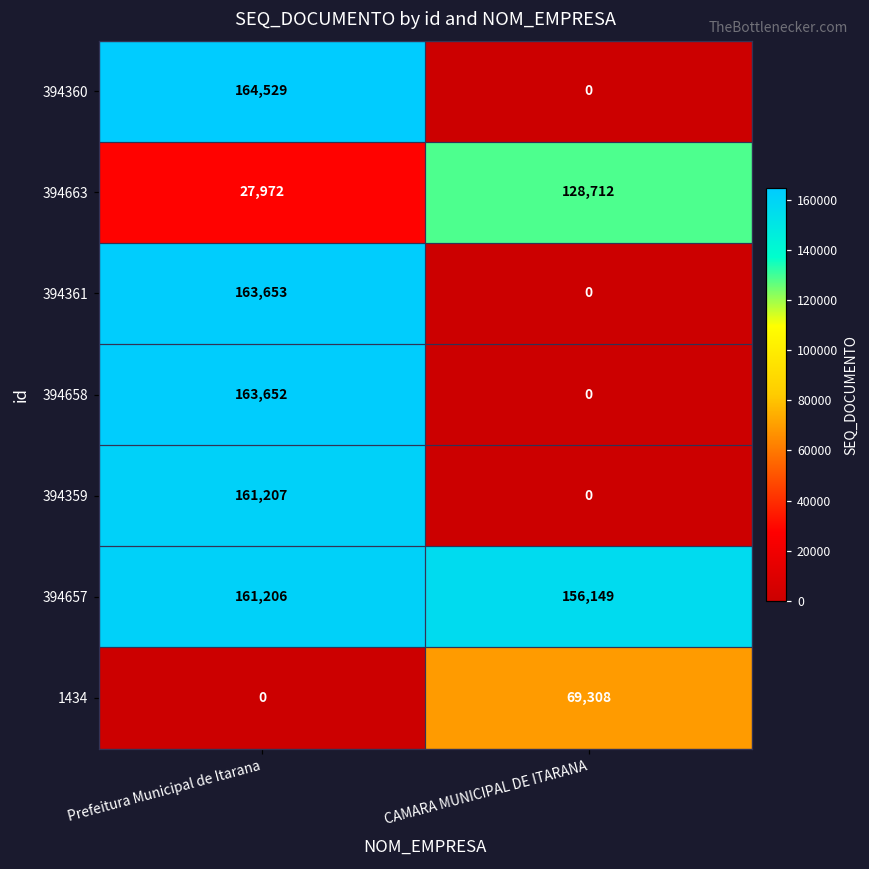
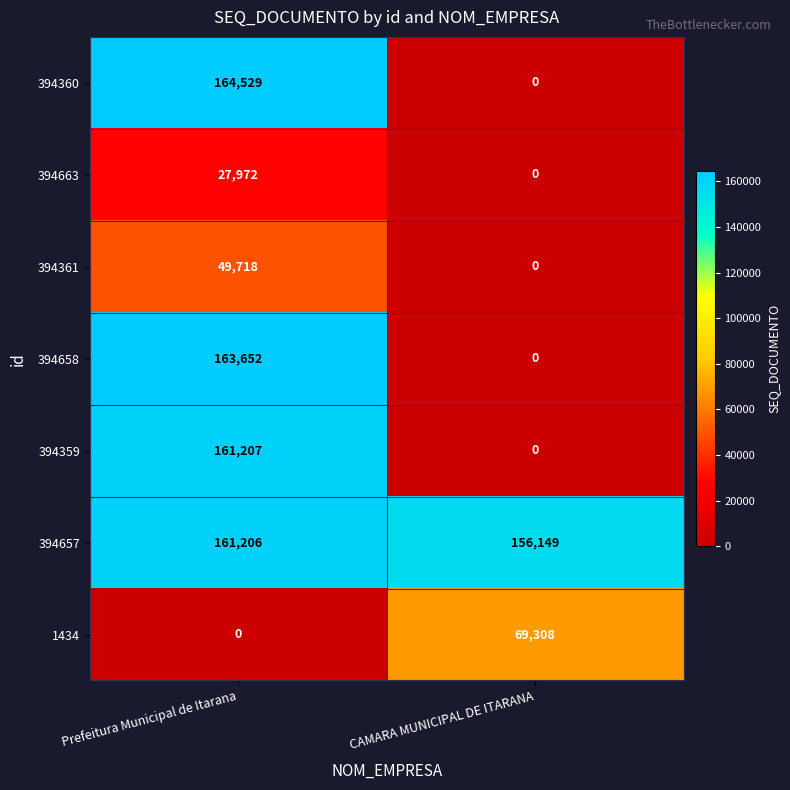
394663, CAMARA MUNICIPAL DE ITARANA: 128,712 -> 0
394361, Prefeitura Municipal de Itarana: 163,653 -> 49,718
